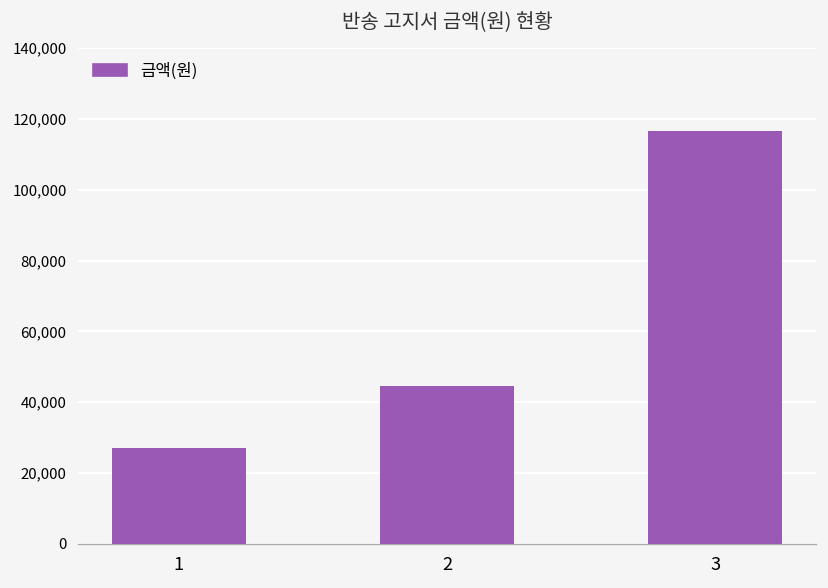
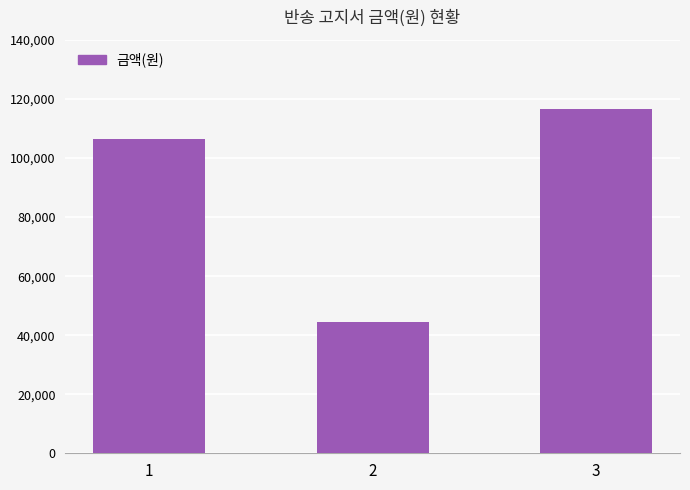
1: 27,000 -> 107,000
